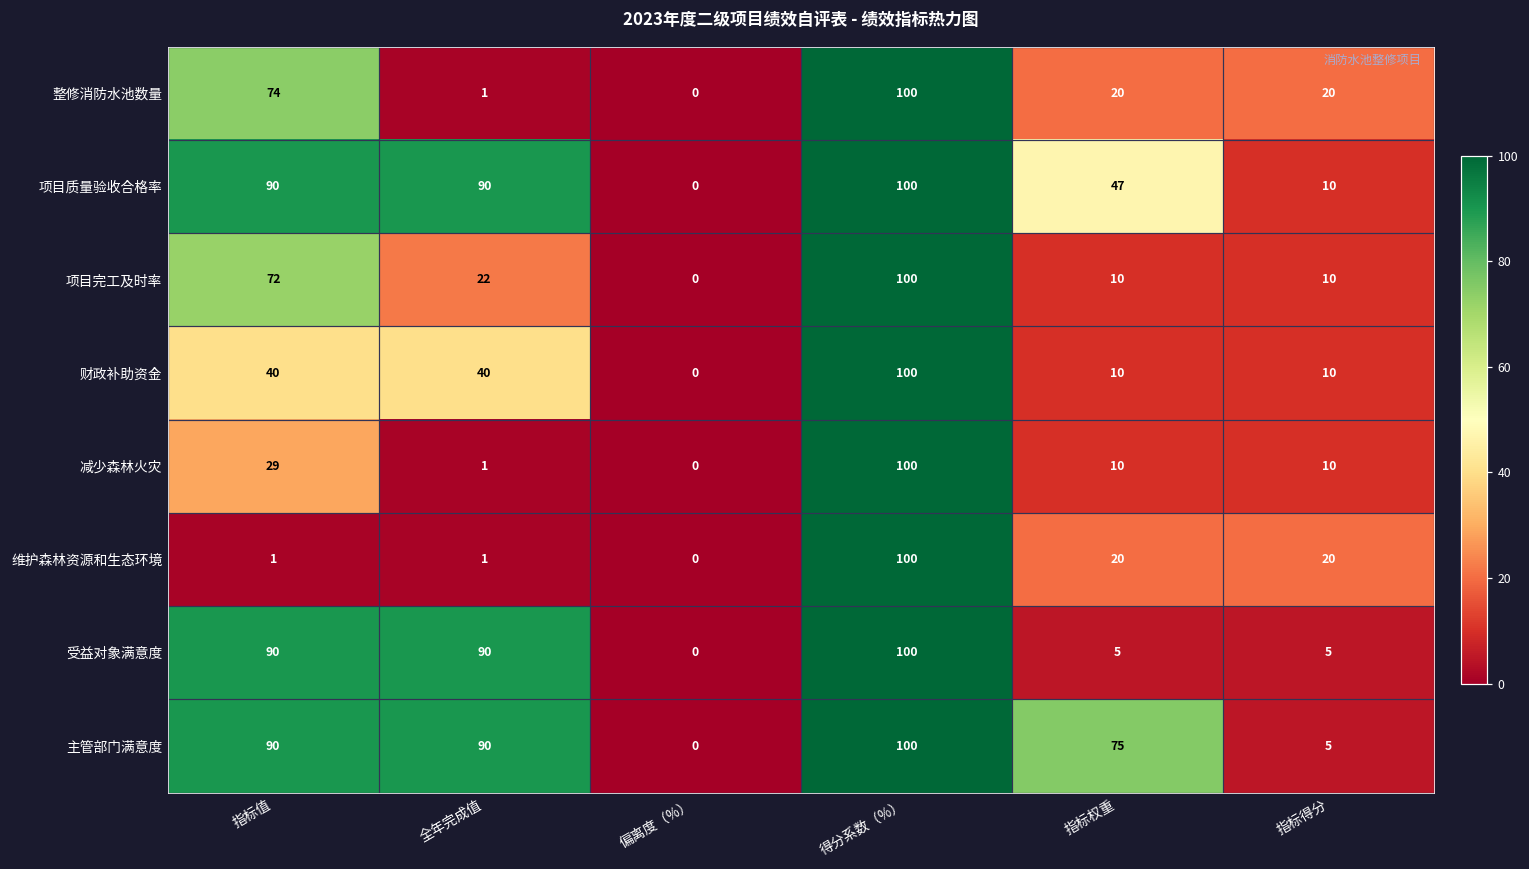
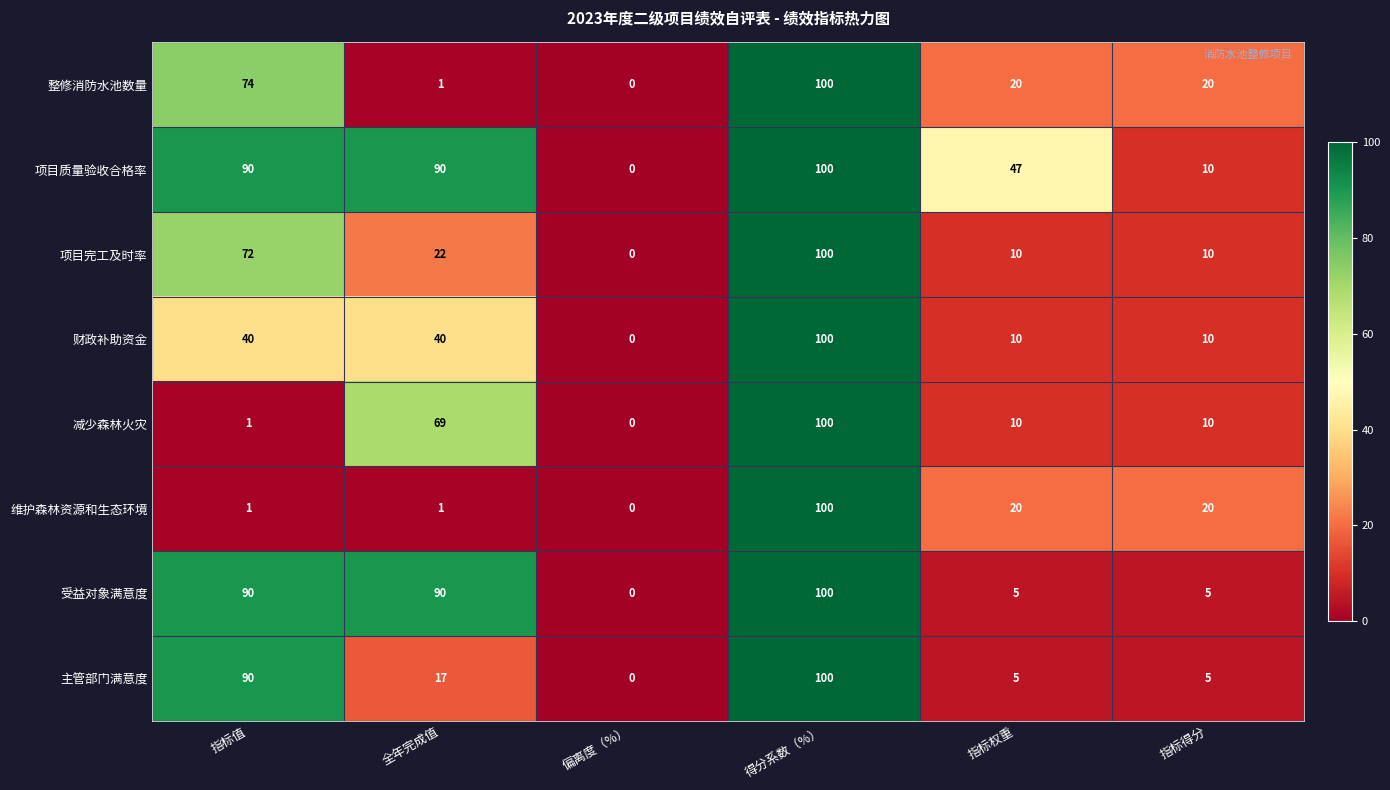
减少森林火灾, 指标值: 29 -> 1
减少森林火灾, 全年完成值: 1 -> 69
主管部门满意度, 全年完成值: 90 -> 17
主管部门满意度, 指标权重: 75 -> 5
